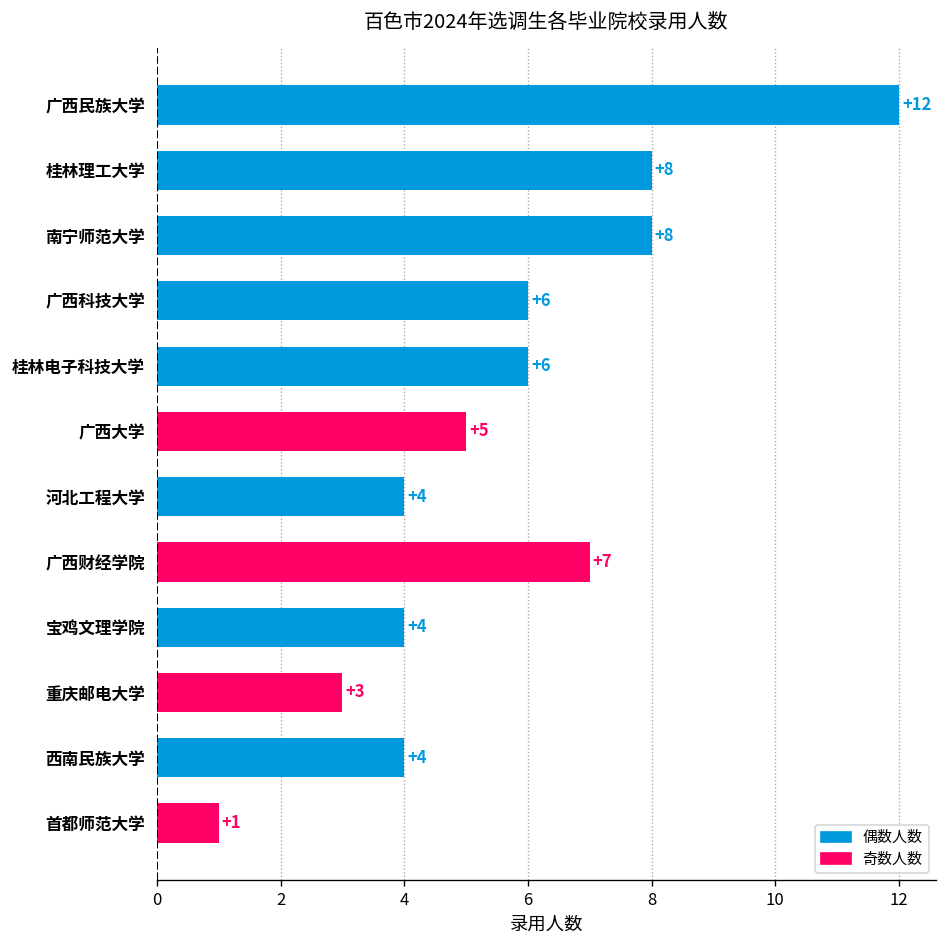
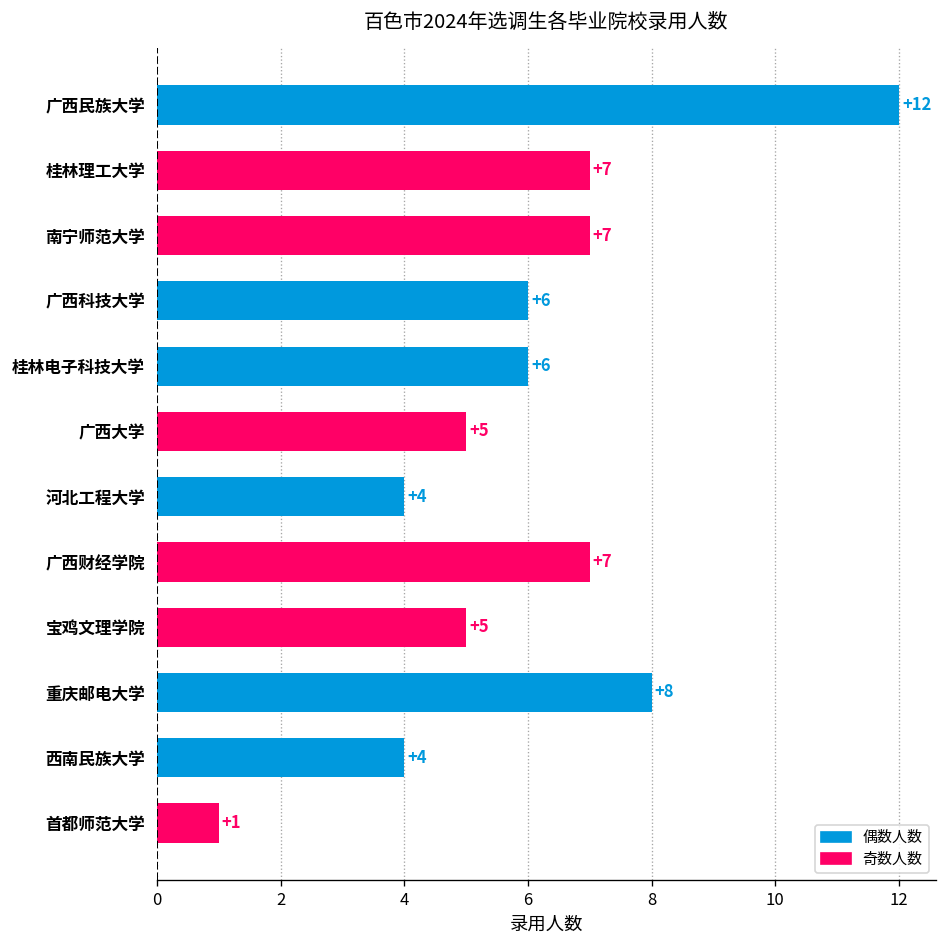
桂林理工大学: +8 -> +7
南宁师范大学: +8 -> +7
宝鸡文理学院: +4 -> +5
重庆邮电大学: +3 -> +8
